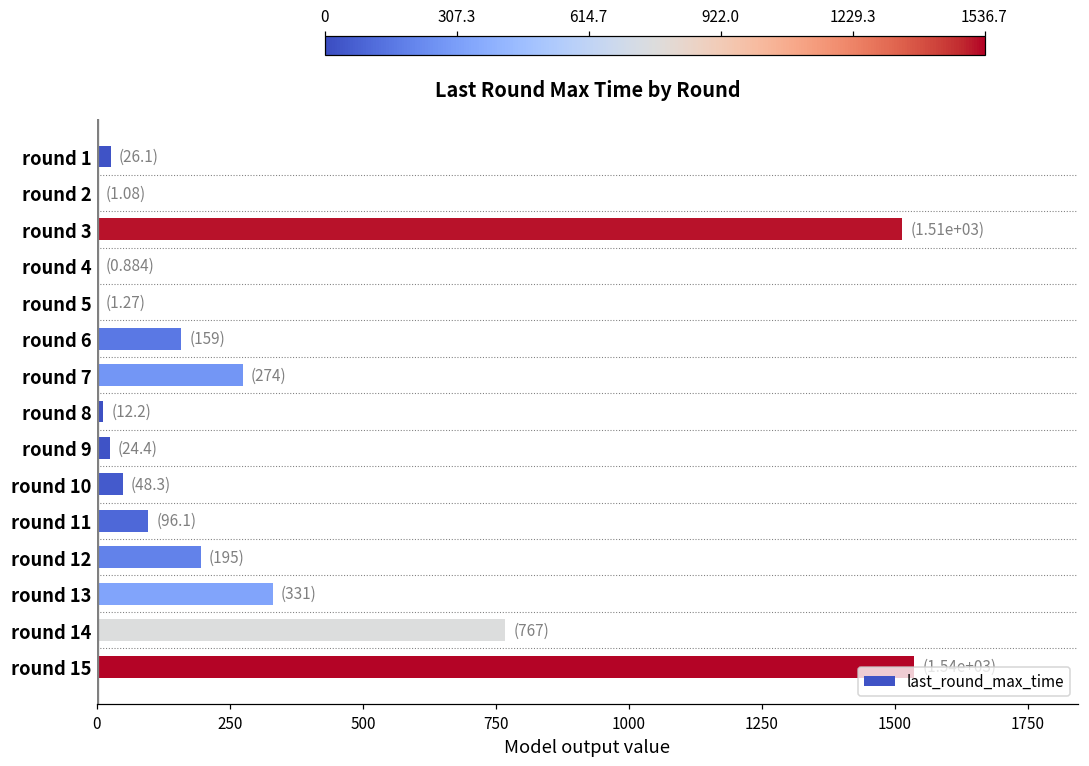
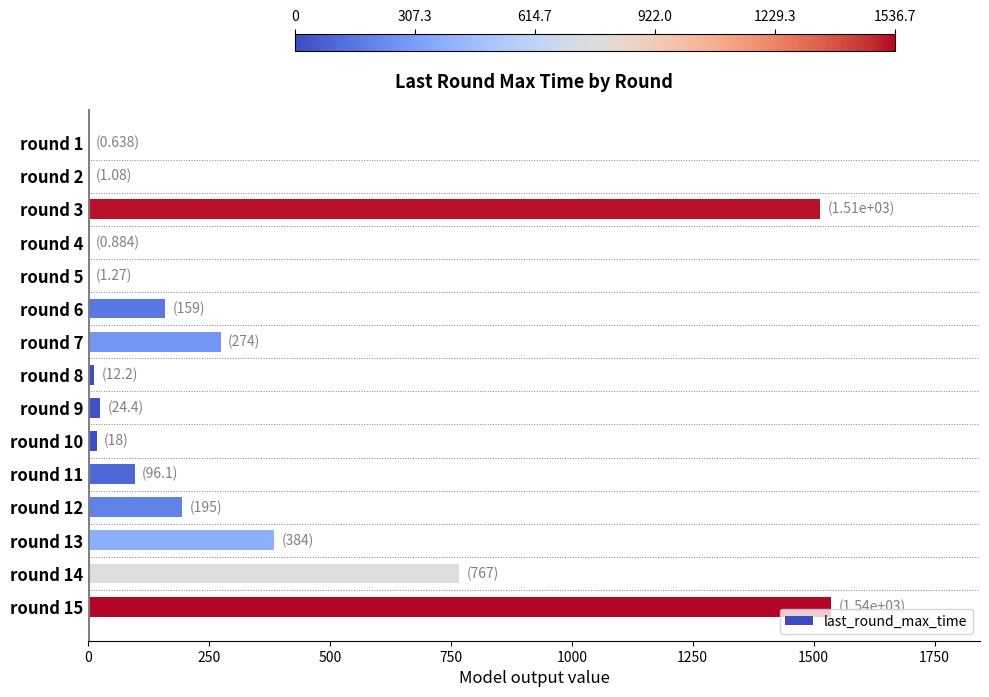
round 1: (26.1) -> (0.638)
round 10: (48.3) -> (18)
round 13: (331) -> (384)
